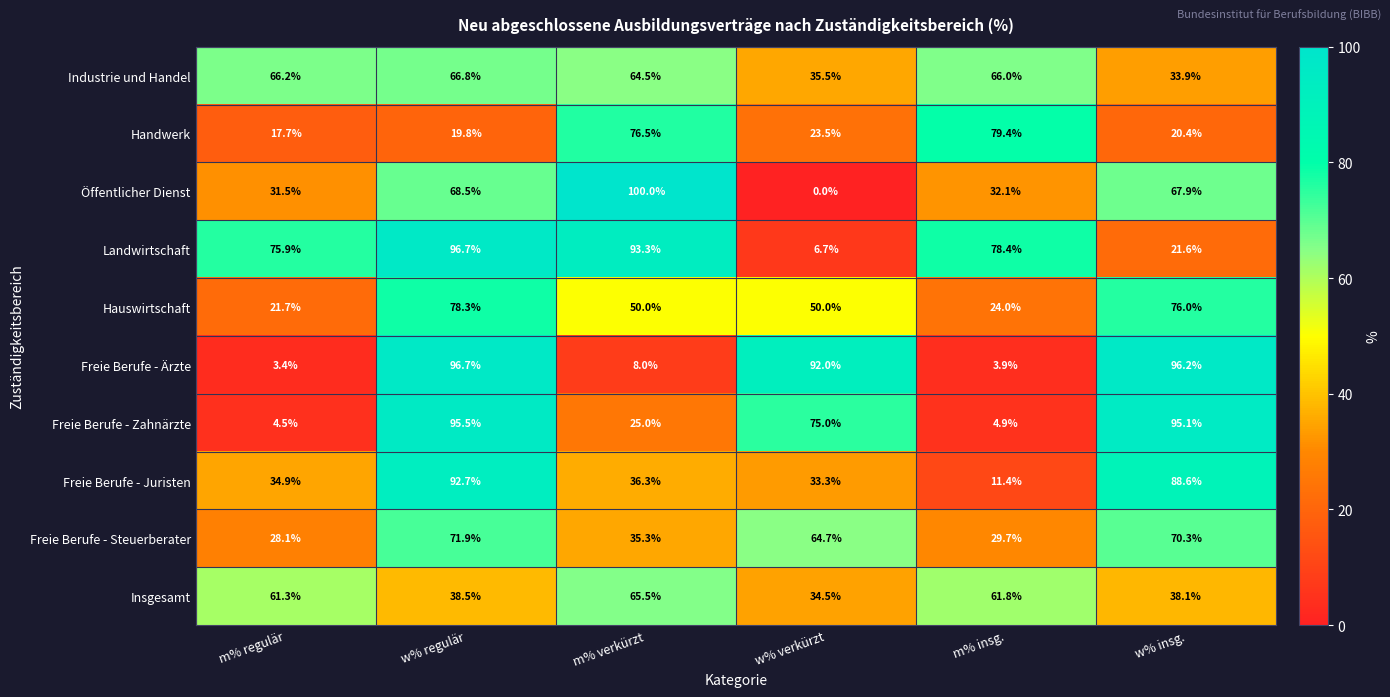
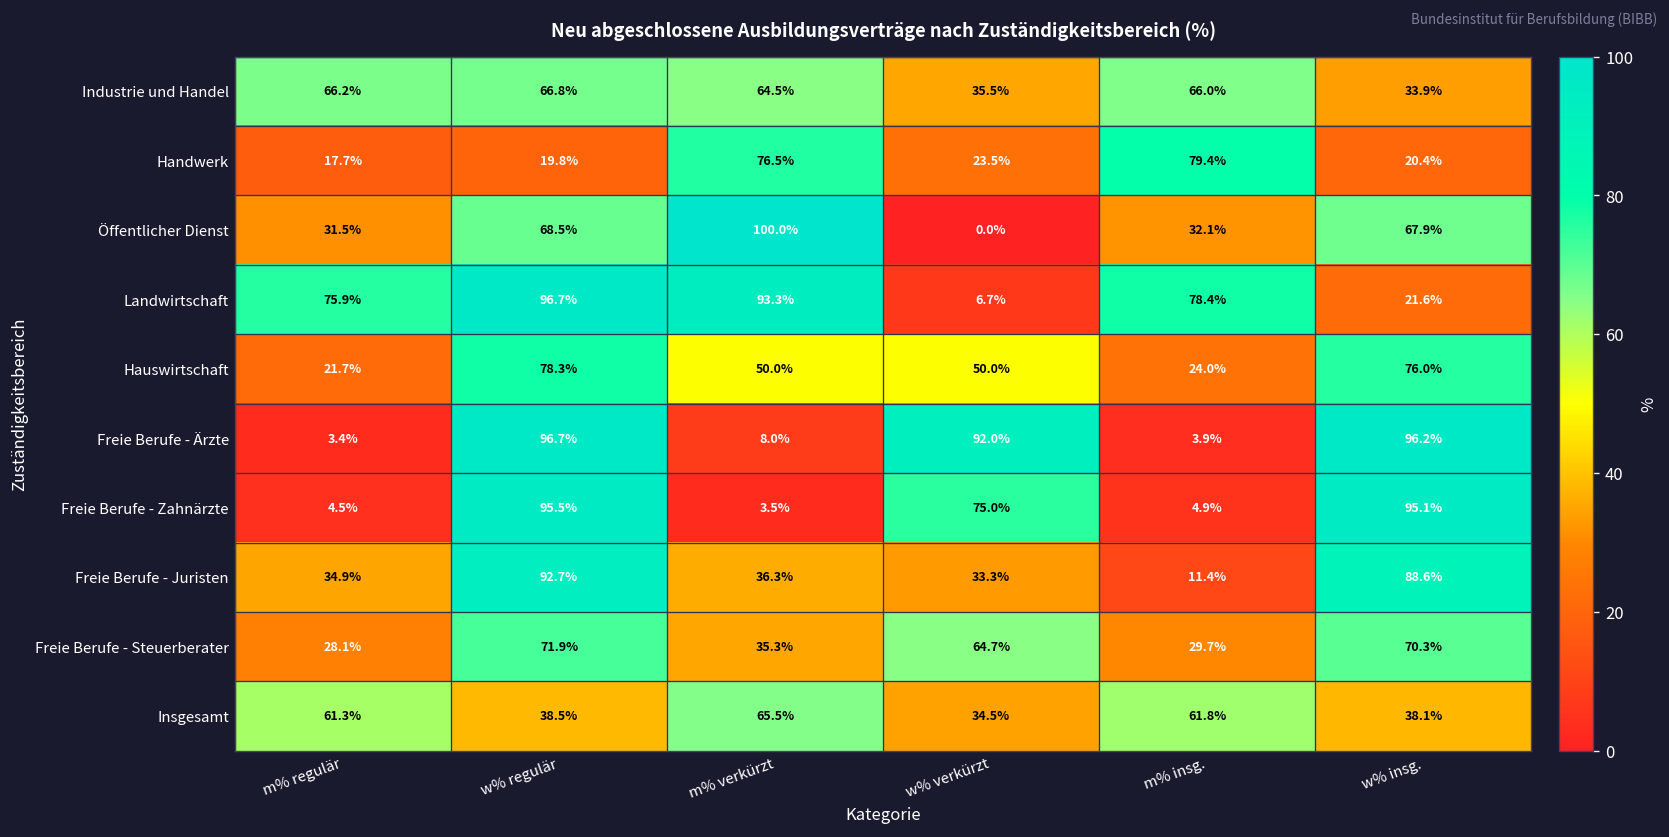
Freie Berufe - Zahnärzte, m% verkürzt: 25.0% -> 3.5%
